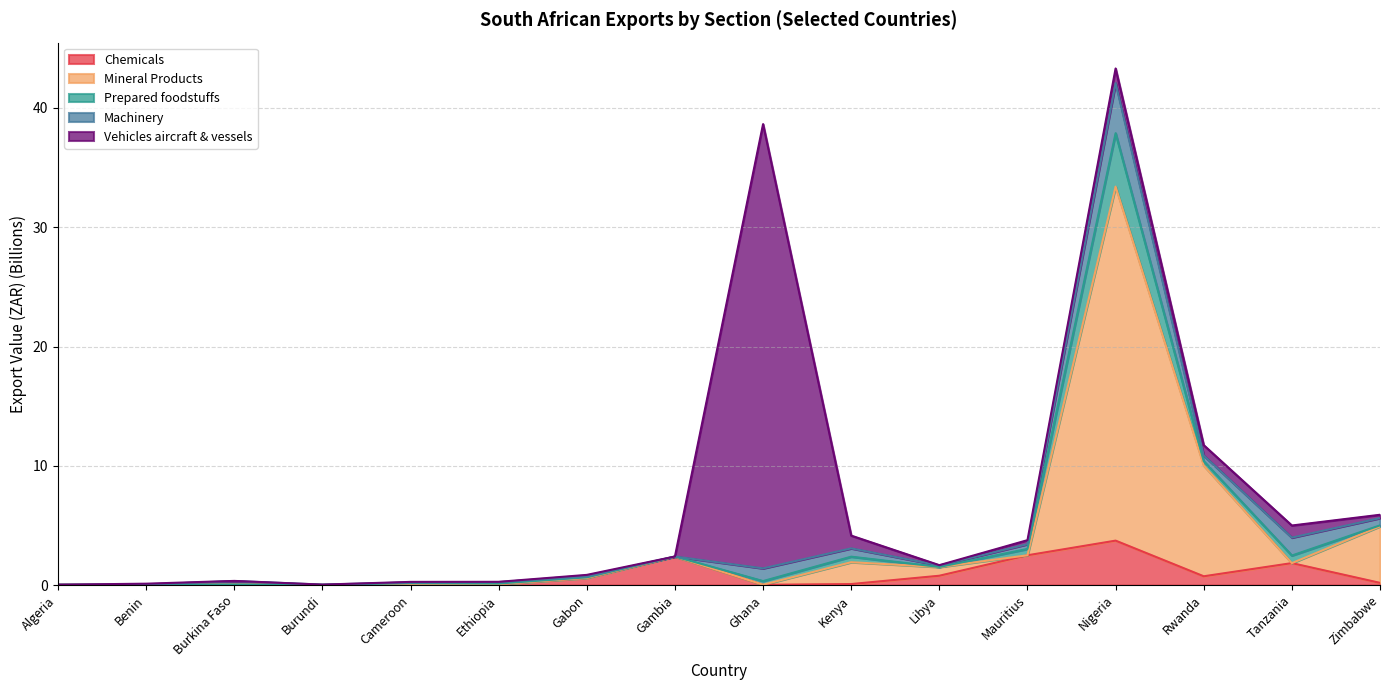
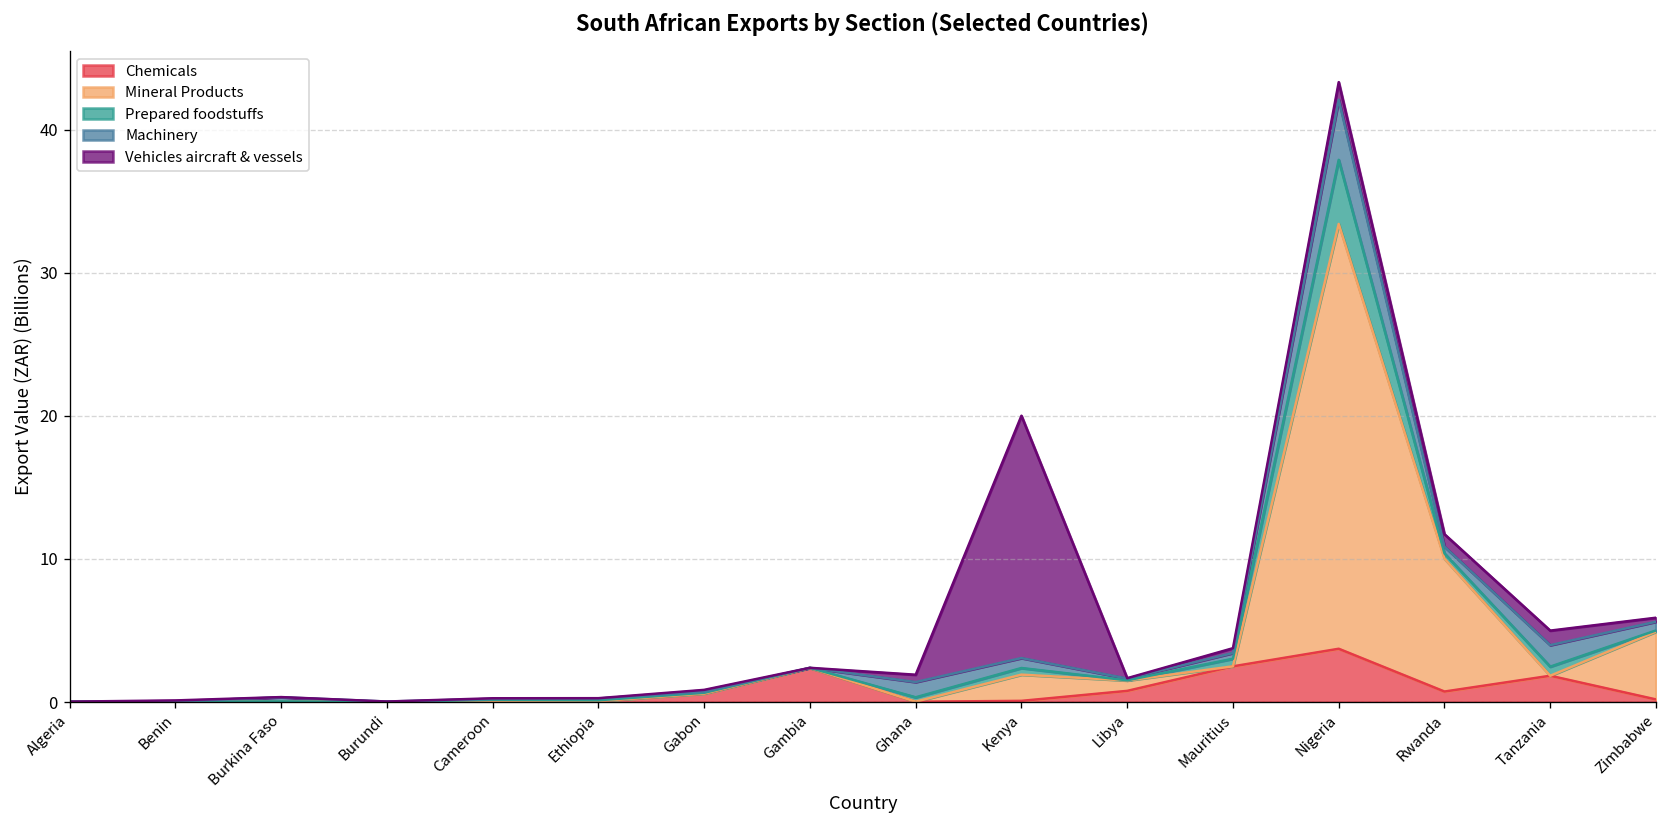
Vehicles aircraft & vessels, Ghana: 37.2 -> 0.5
Vehicles aircraft & vessels, Kenya: 1.1 -> 16.9
